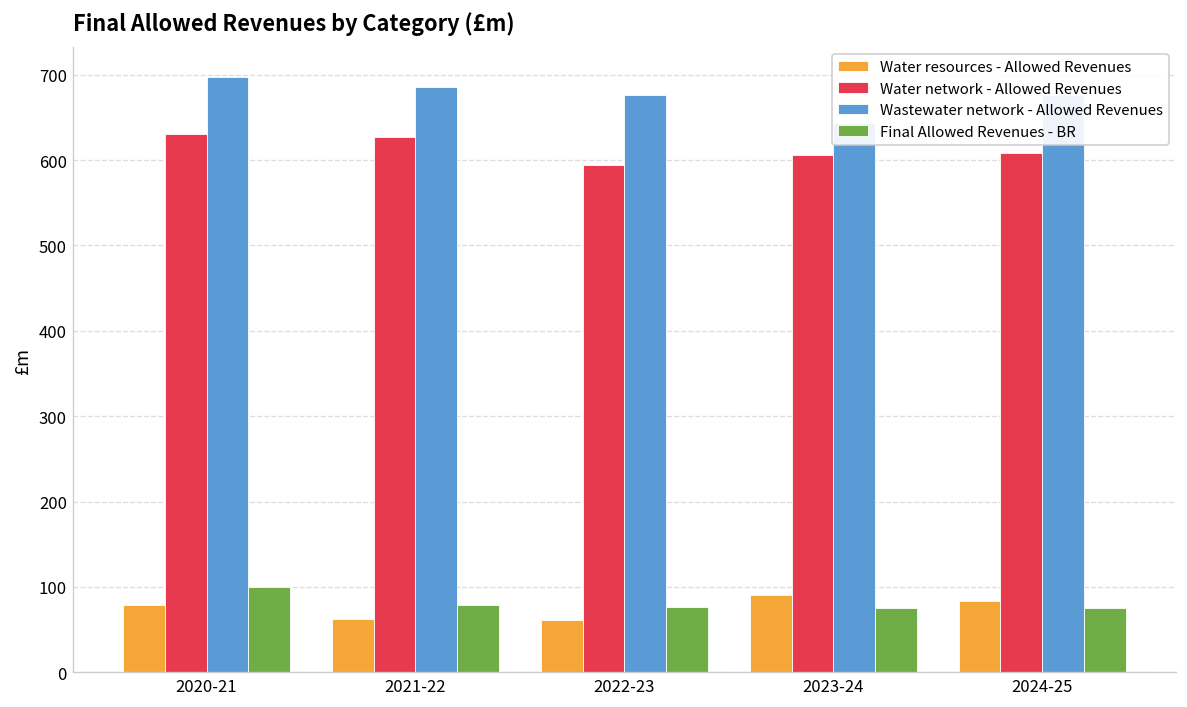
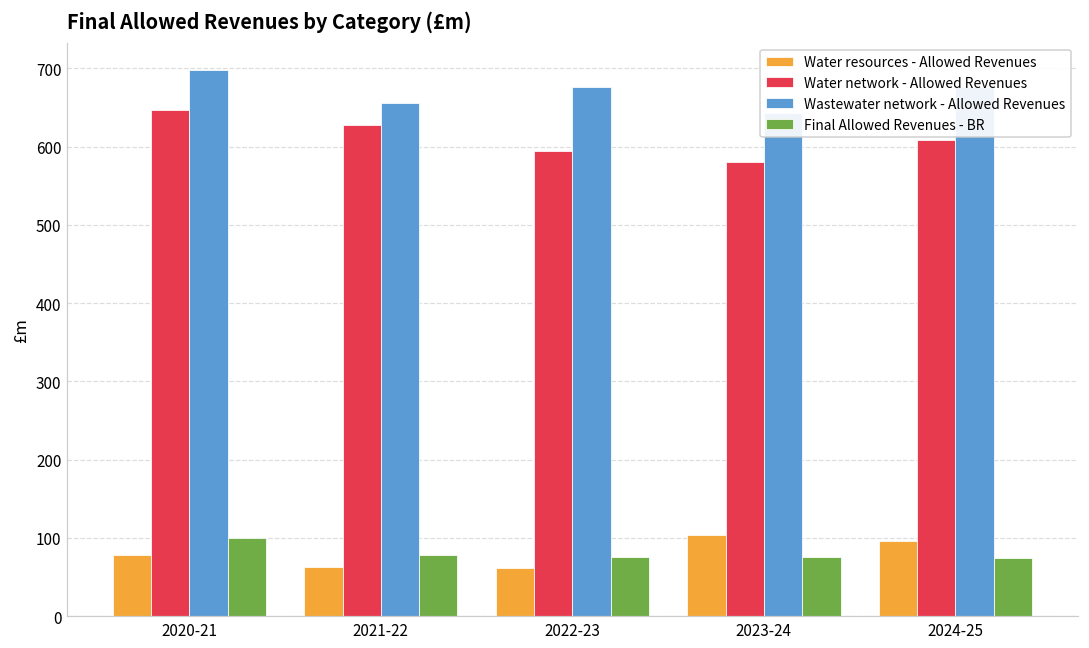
Water network - Allowed Revenues, 2020-21: 630 -> 650
Wastewater network - Allowed Revenues, 2021-22: 680 -> 660
Water resources - Allowed Revenues, 2023-24: 90 -> 100
Water network - Allowed Revenues, 2023-24: 610 -> 580
Water resources - Allowed Revenues, 2024-25: 80 -> 100
